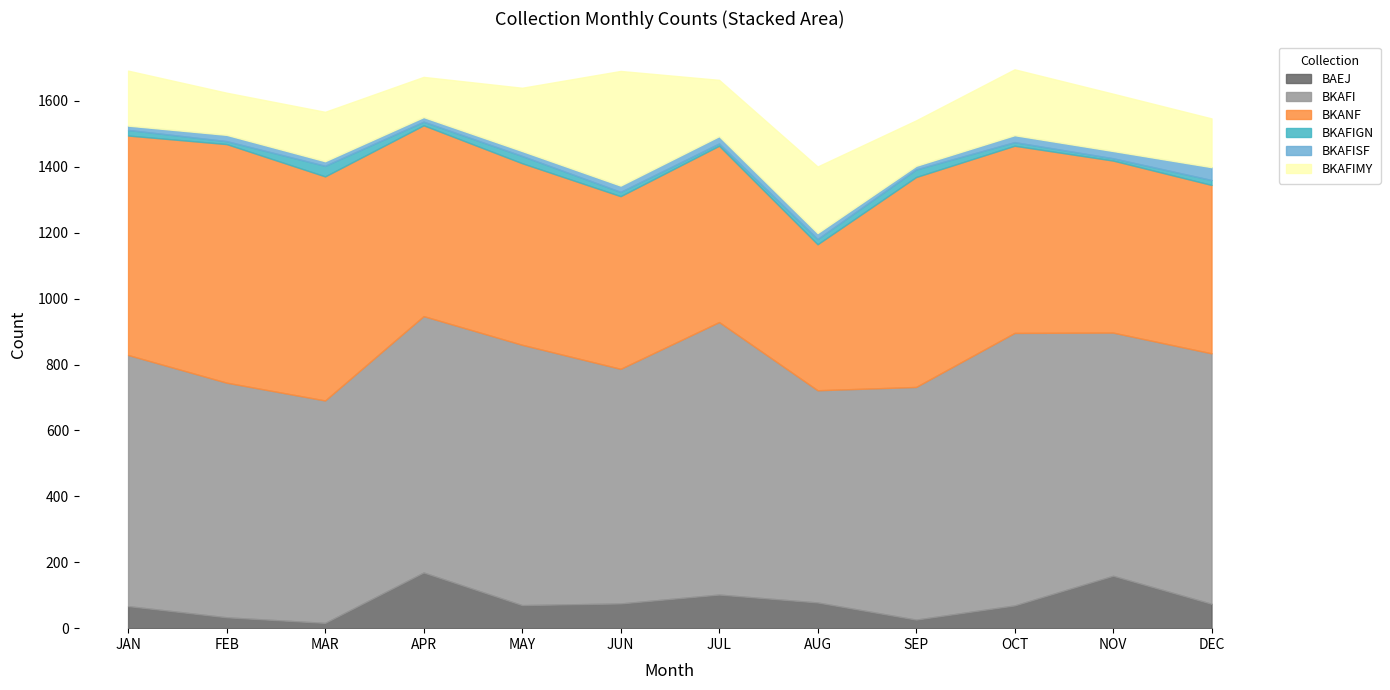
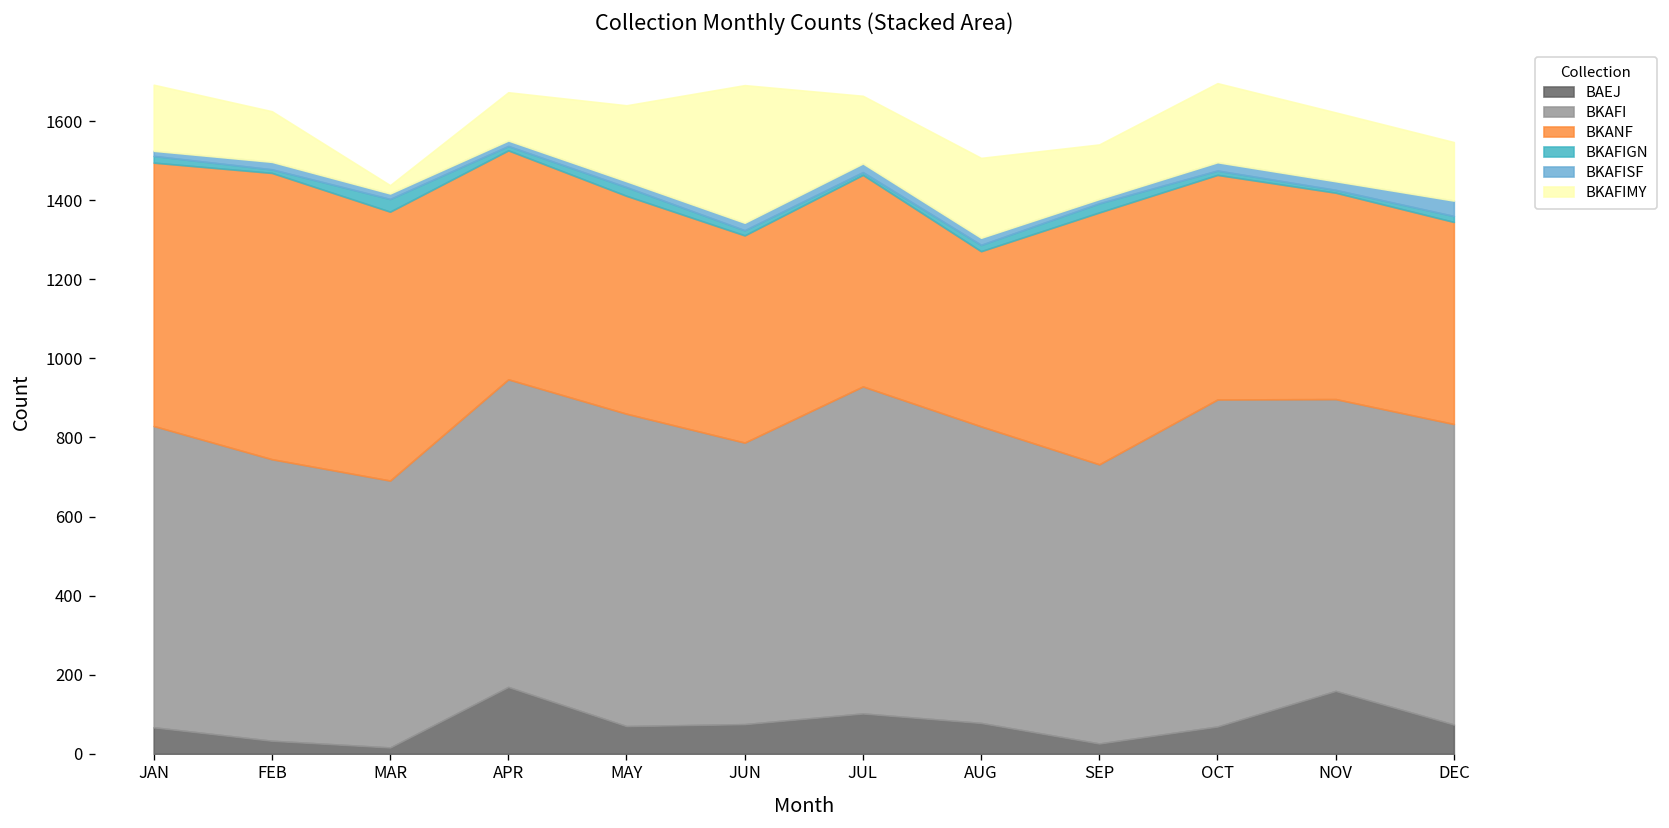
BKAFIMY, MAR: 150 -> 20
BKAFI, AUG: 640 -> 750
